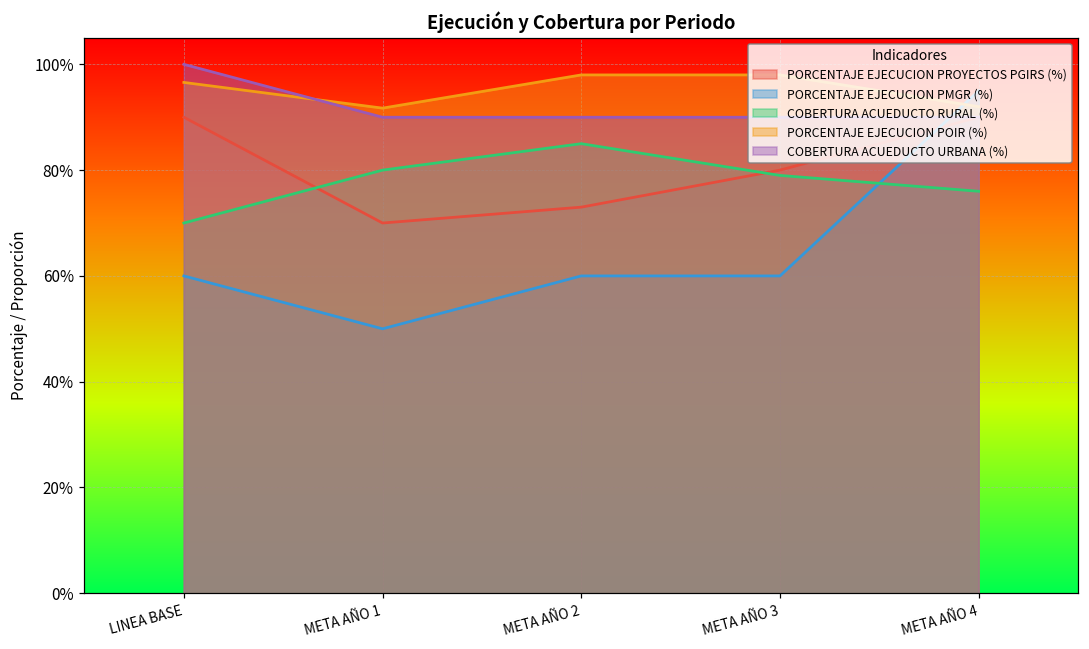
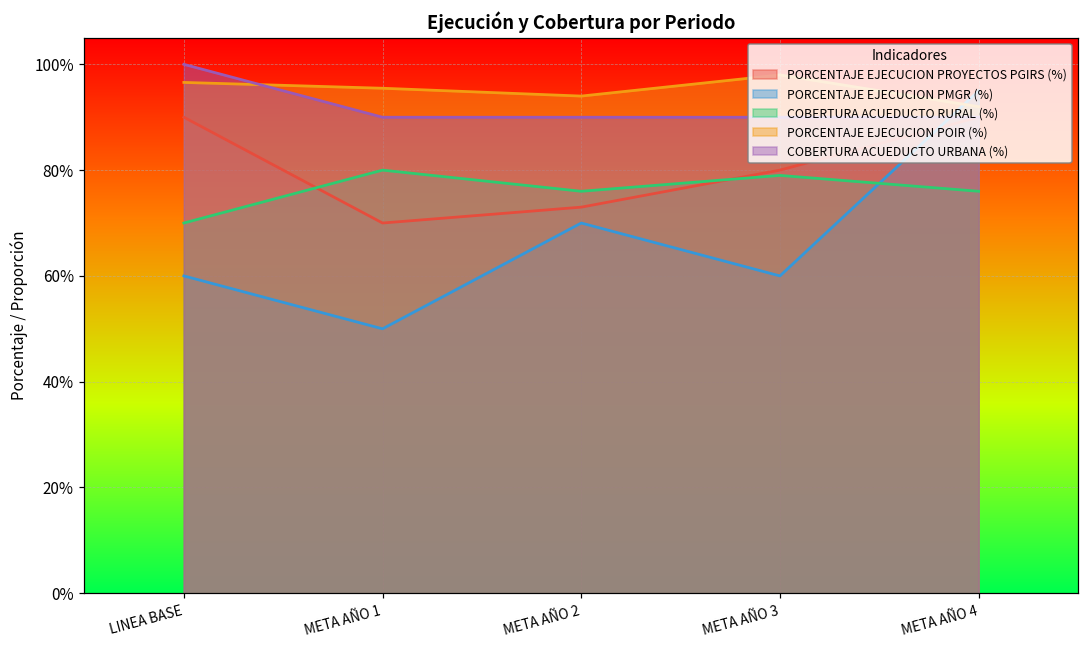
PORCENTAJE EJECUCION POIR (%), META AÑO 1: 92% -> 95%
PORCENTAJE EJECUCION PMGR (%), META AÑO 2: 60% -> 70%
COBERTURA ACUEDUCTO RURAL (%), META AÑO 2: 85% -> 76%
PORCENTAJE EJECUCION POIR (%), META AÑO 2: 98% -> 94%
